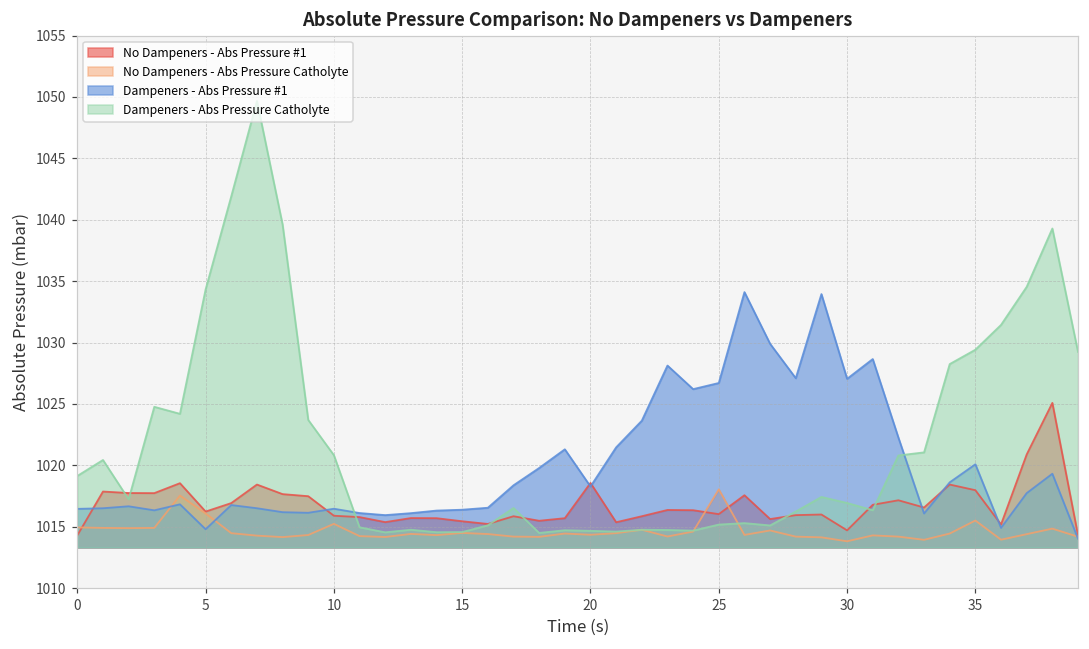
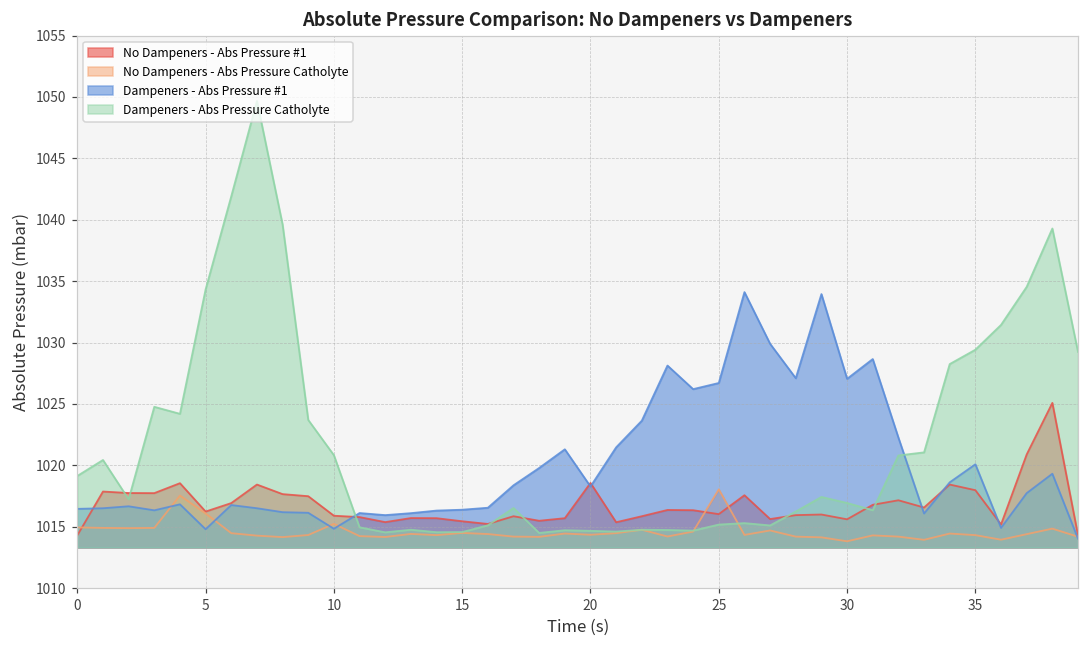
Dampeners - Abs Pressure #1, 10: 1016.5 -> 1014.8
No Dampeners - Abs Pressure #1, 30: 1014.7 -> 1015.6
No Dampeners - Abs Pressure Catholyte, 35: 1015.5 -> 1014.3
